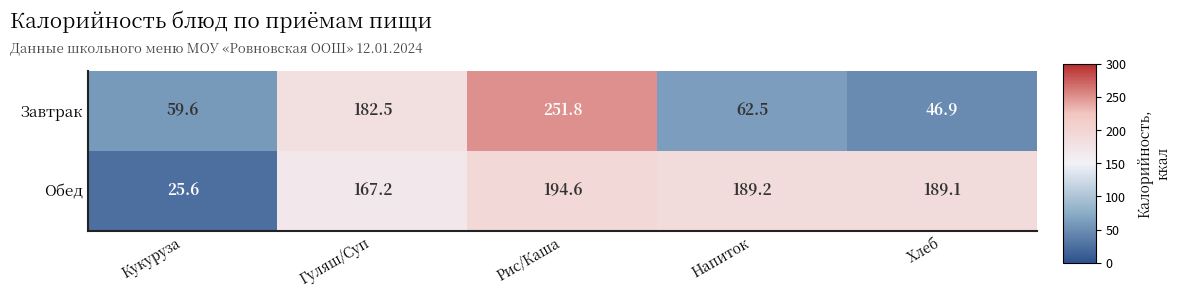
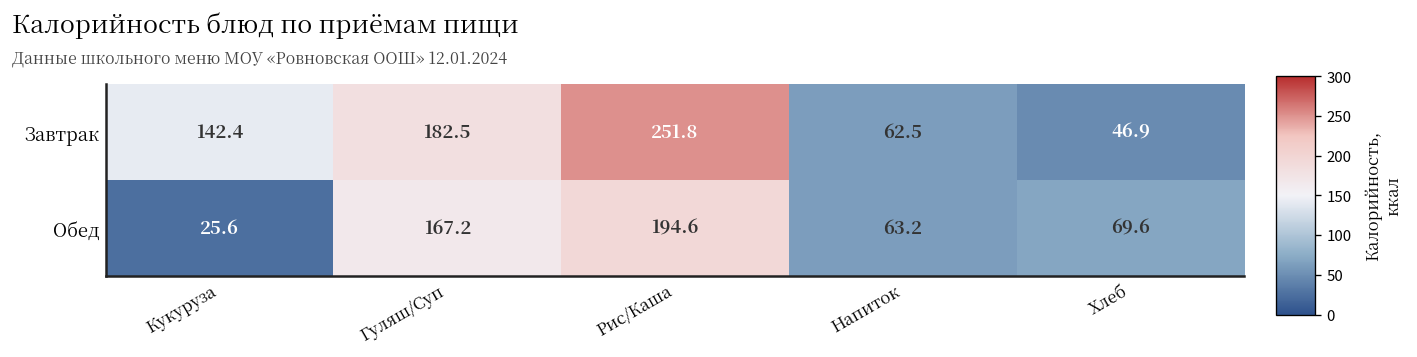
Завтрак, Кукуруза: 59.6 -> 142.4
Обед, Напиток: 189.2 -> 63.2
Обед, Хлеб: 189.1 -> 69.6
